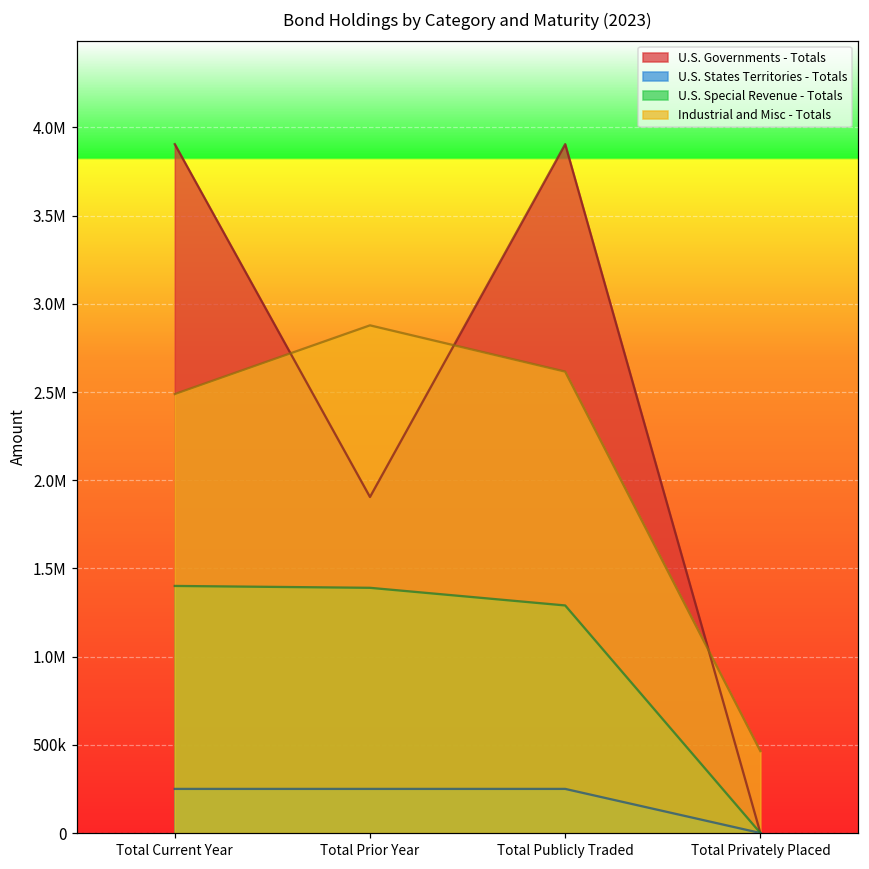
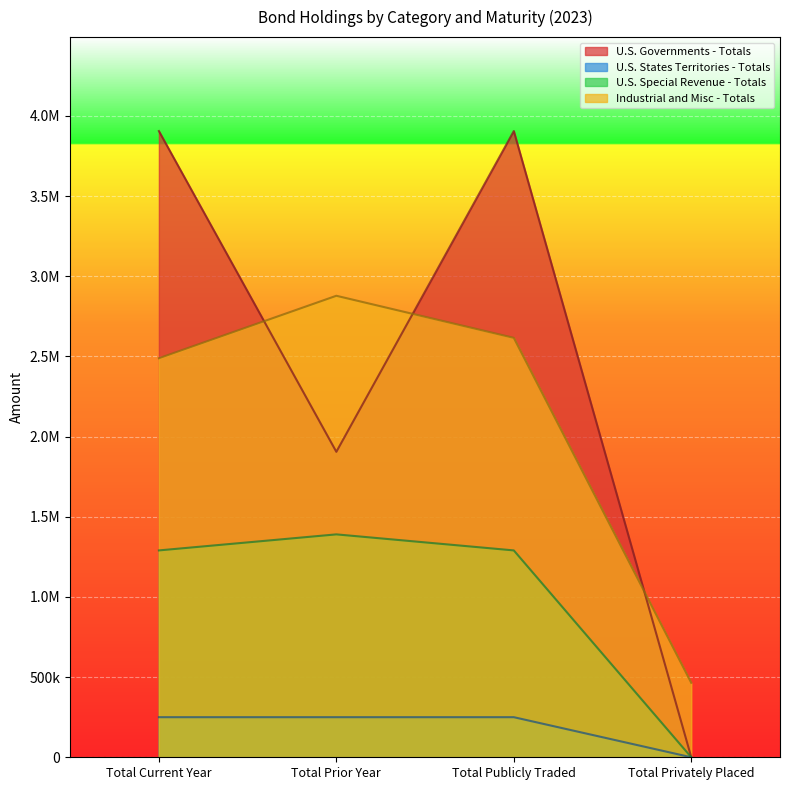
U.S. Special Revenue - Totals, Total Current Year: 1400000 -> 1290000
